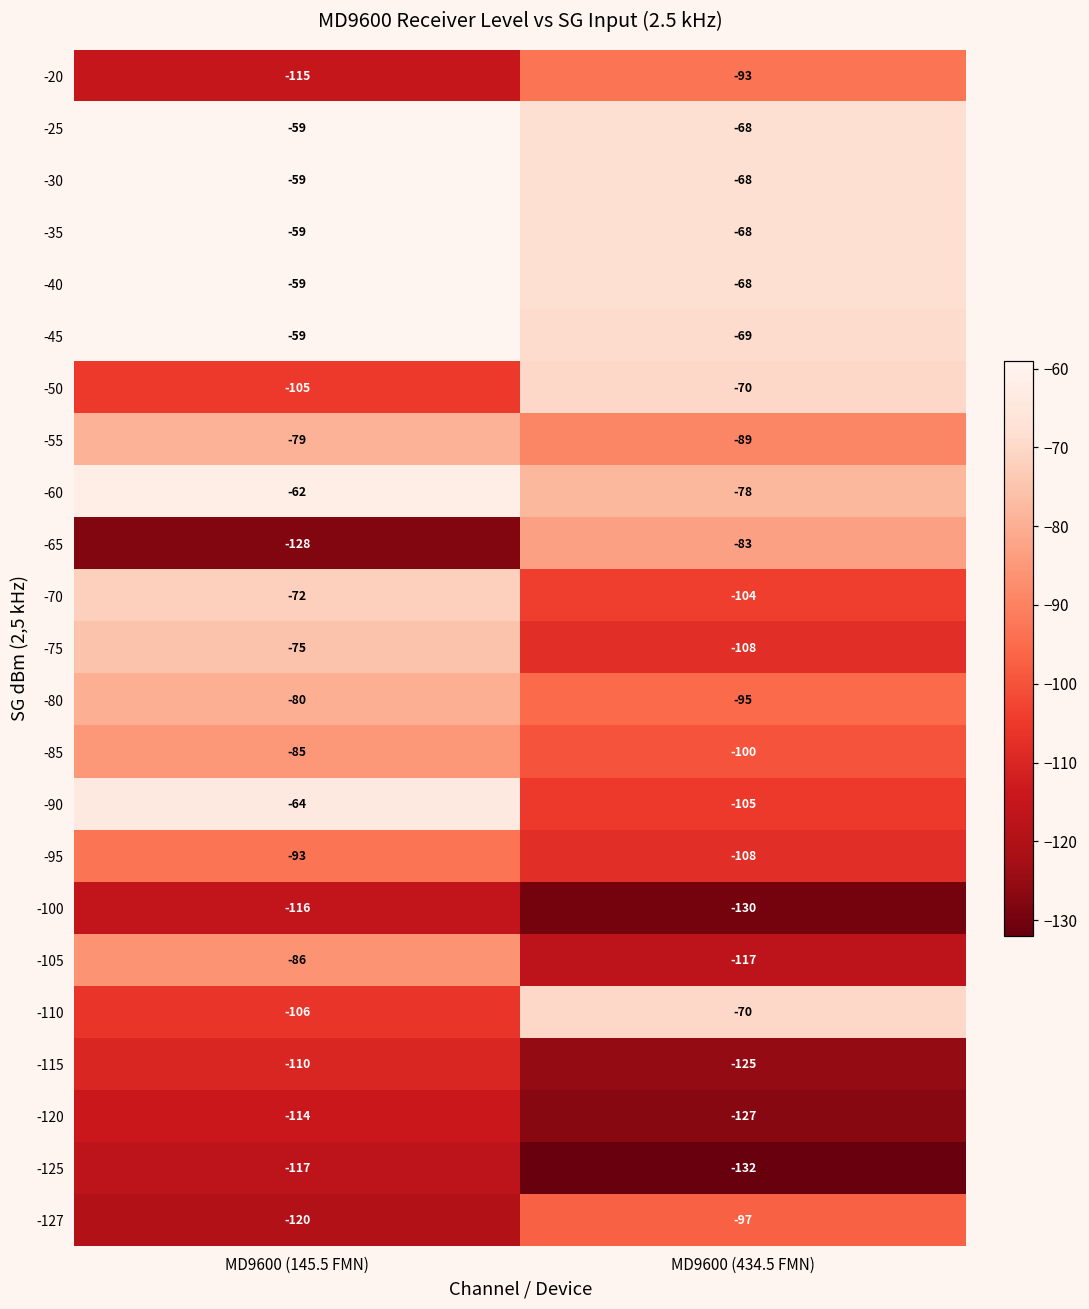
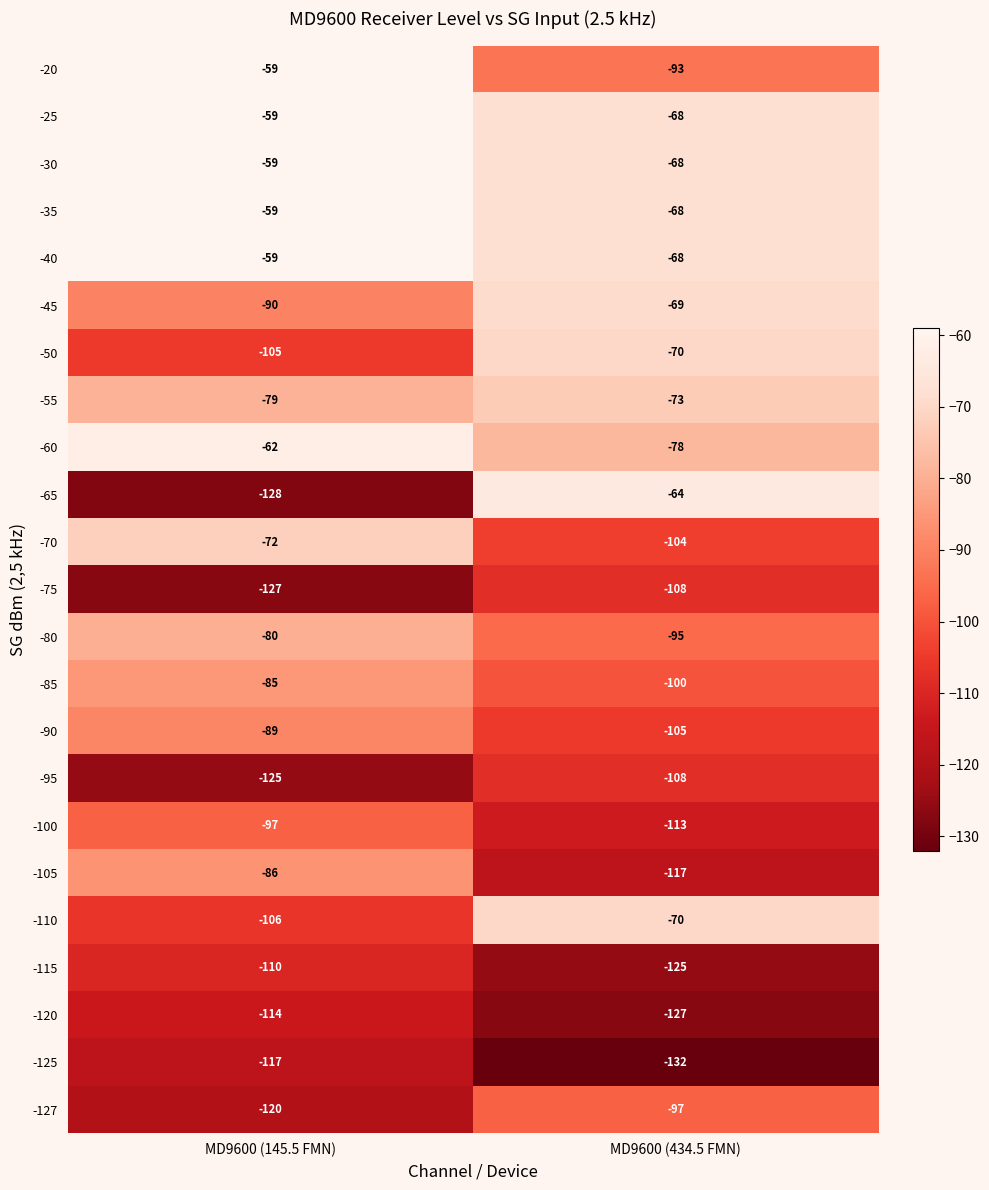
-20, MD9600 (145.5 FMN): -115 -> -59
-45, MD9600 (145.5 FMN): -59 -> -90
-55, MD9600 (434.5 FMN): -89 -> -73
-65, MD9600 (434.5 FMN): -83 -> -64
-75, MD9600 (145.5 FMN): -75 -> -127
-90, MD9600 (145.5 FMN): -64 -> -89
-95, MD9600 (145.5 FMN): -93 -> -125
-100, MD9600 (145.5 FMN): -116 -> -97
-100, MD9600 (434.5 FMN): -130 -> -113
